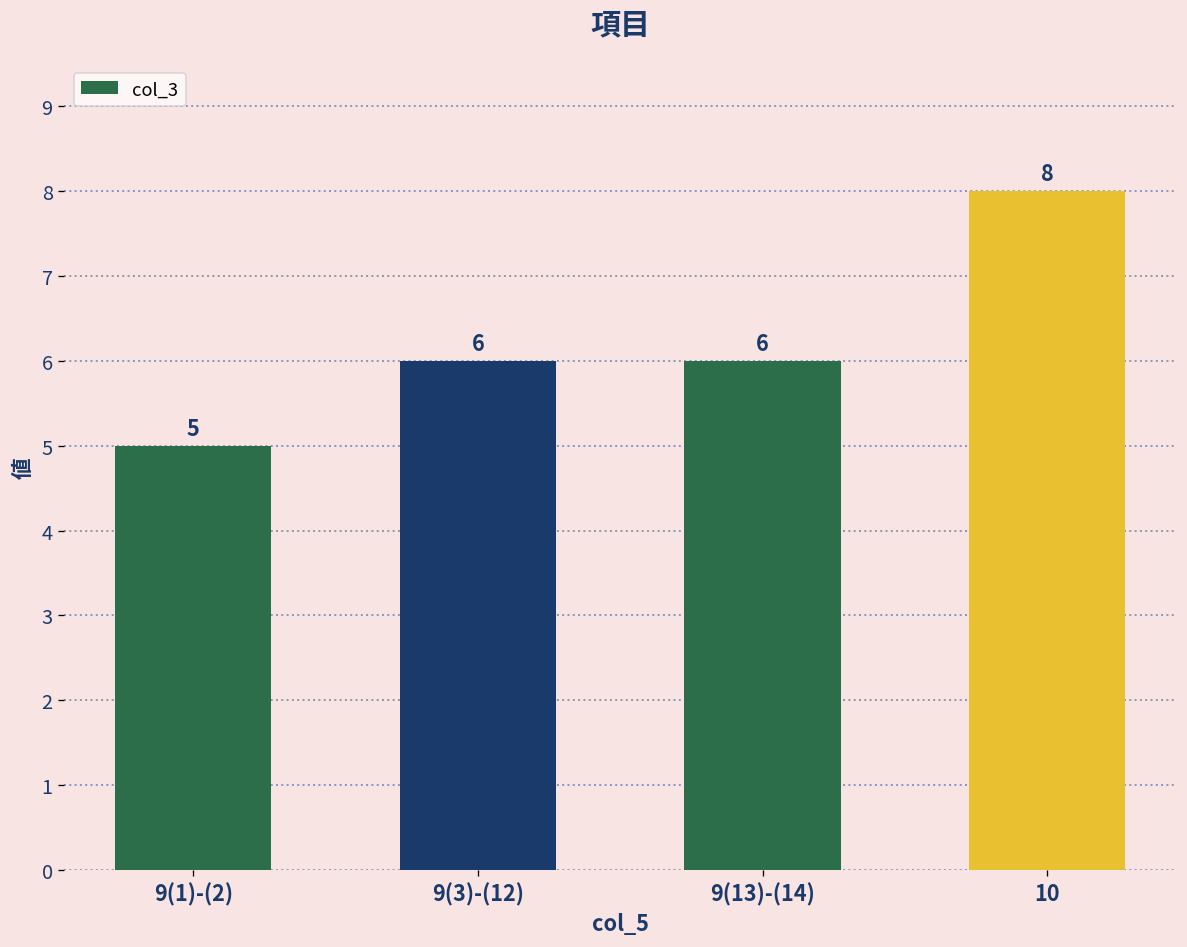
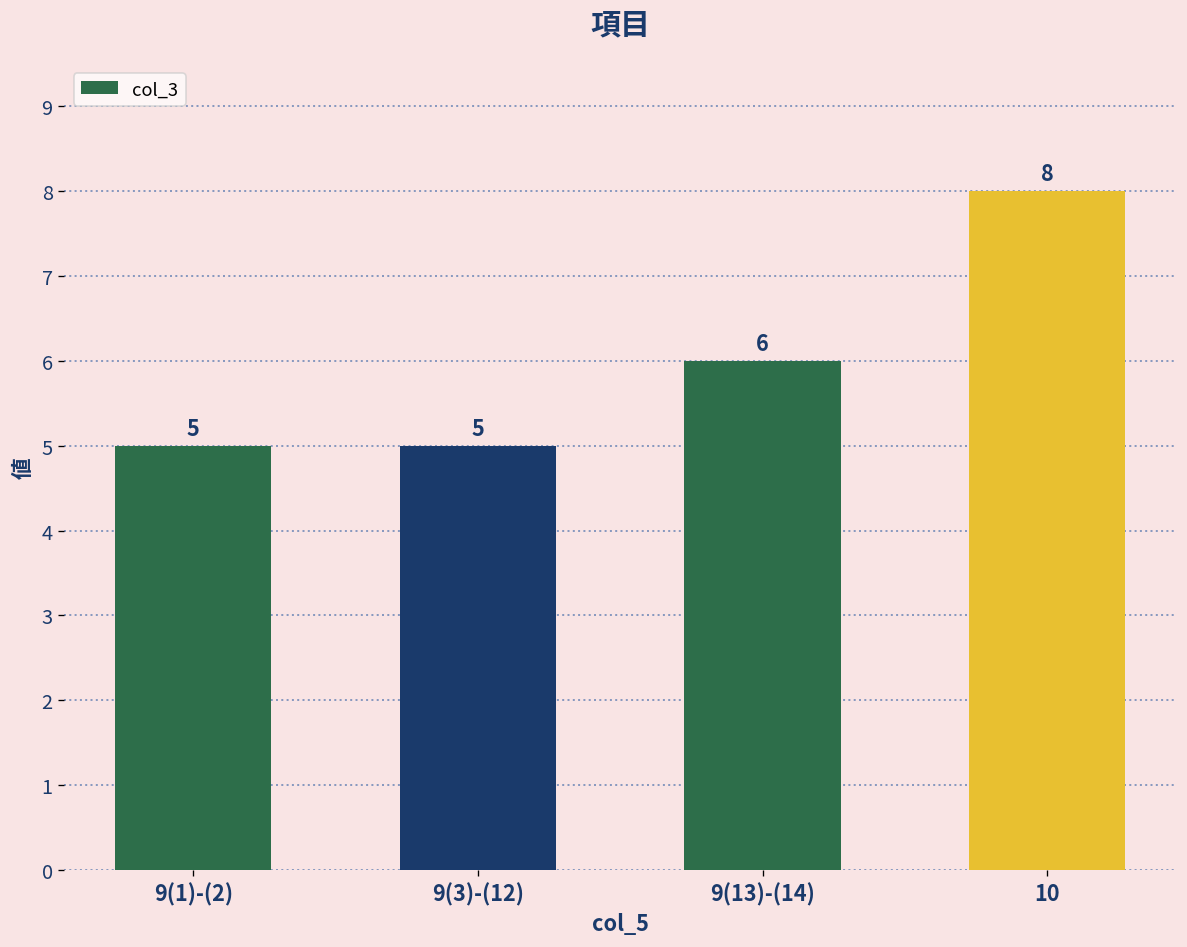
9(3)-(12): 6 -> 5
